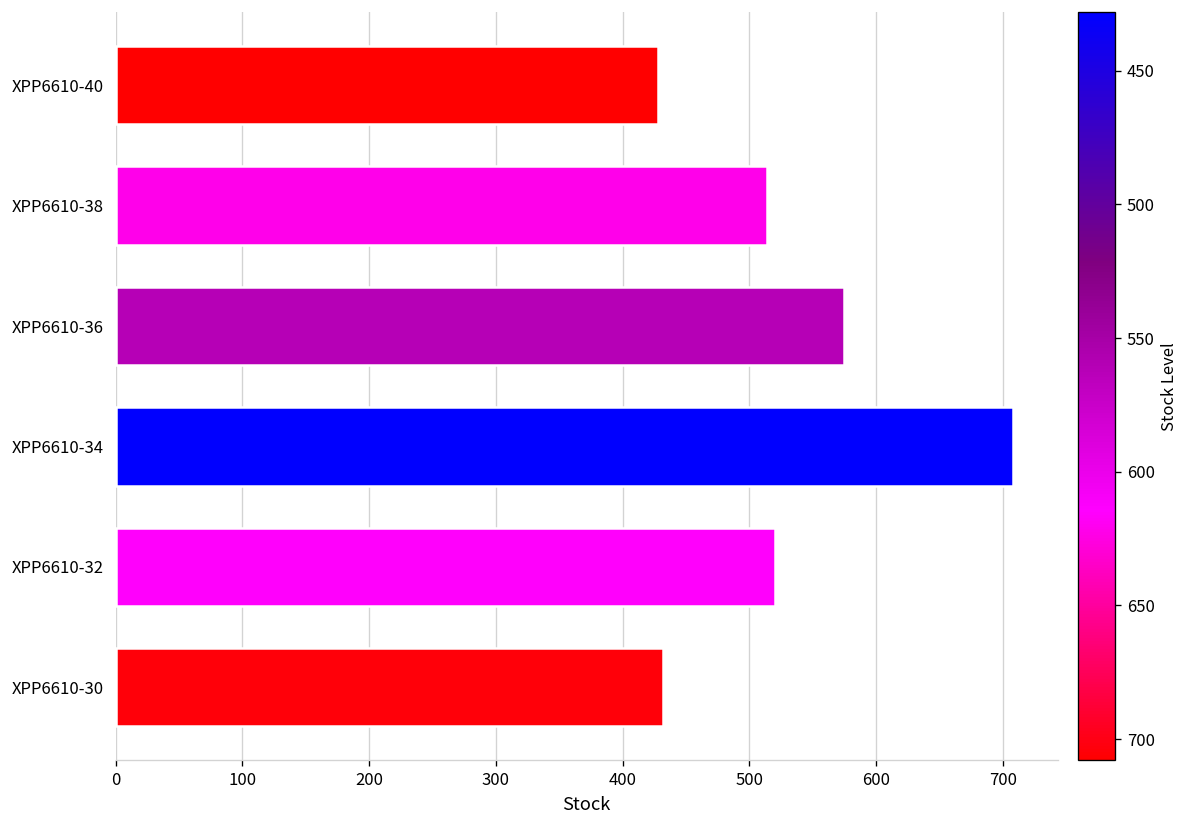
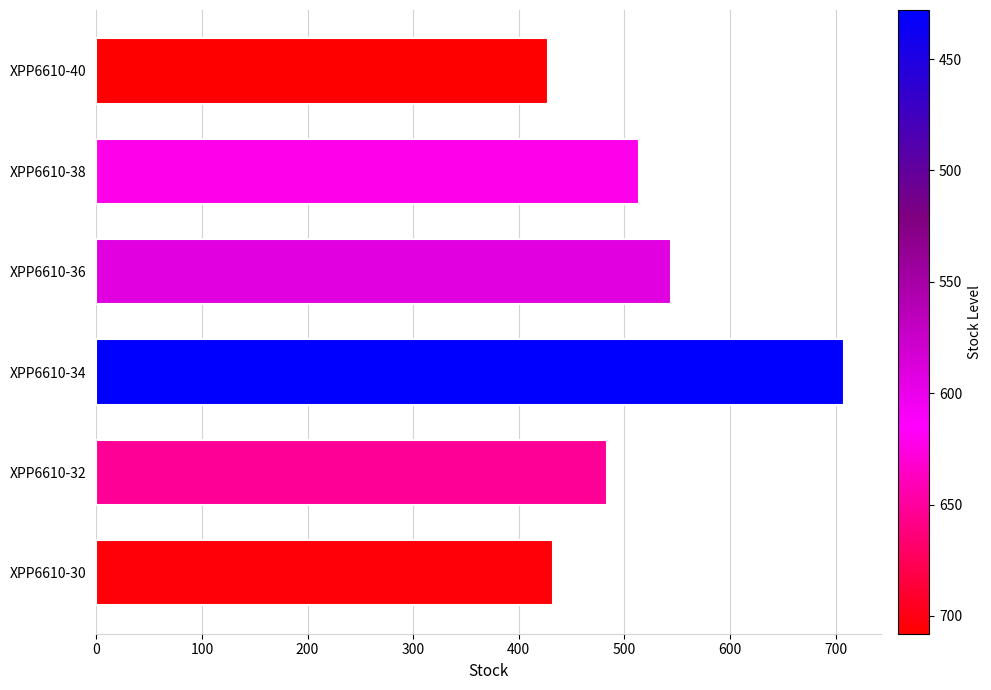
XPP6610-36: 575 -> 544
XPP6610-32: 520 -> 484
